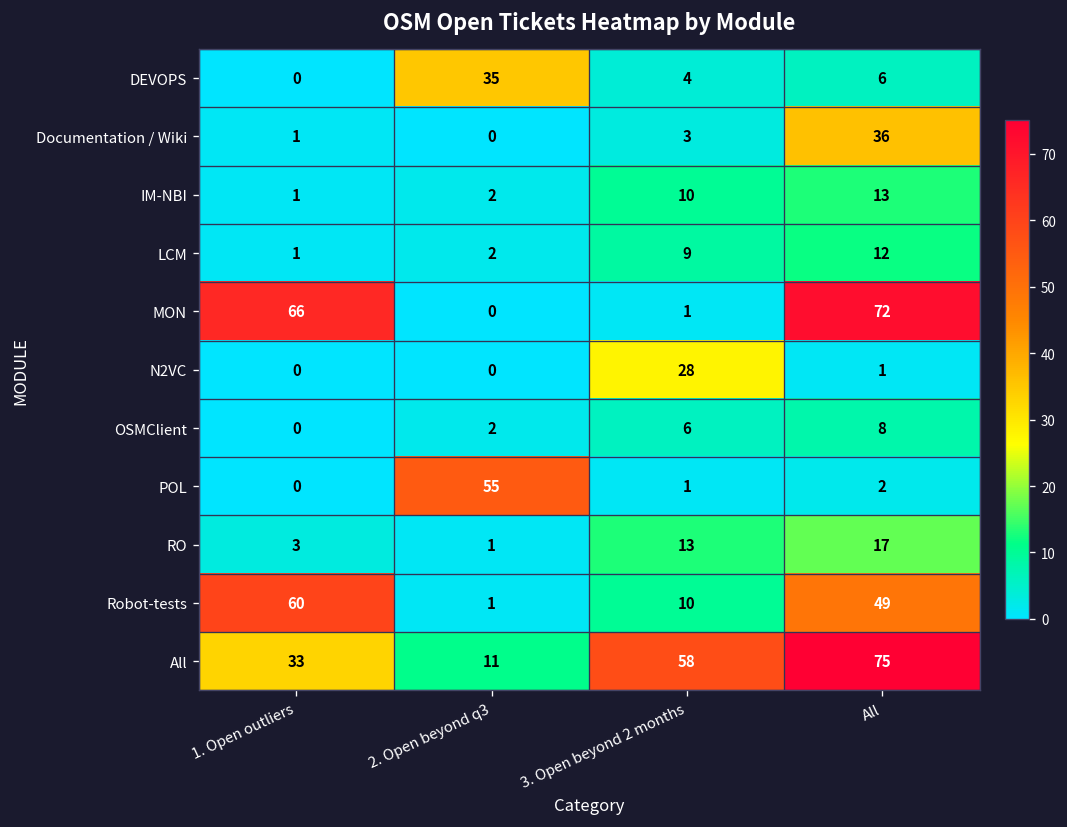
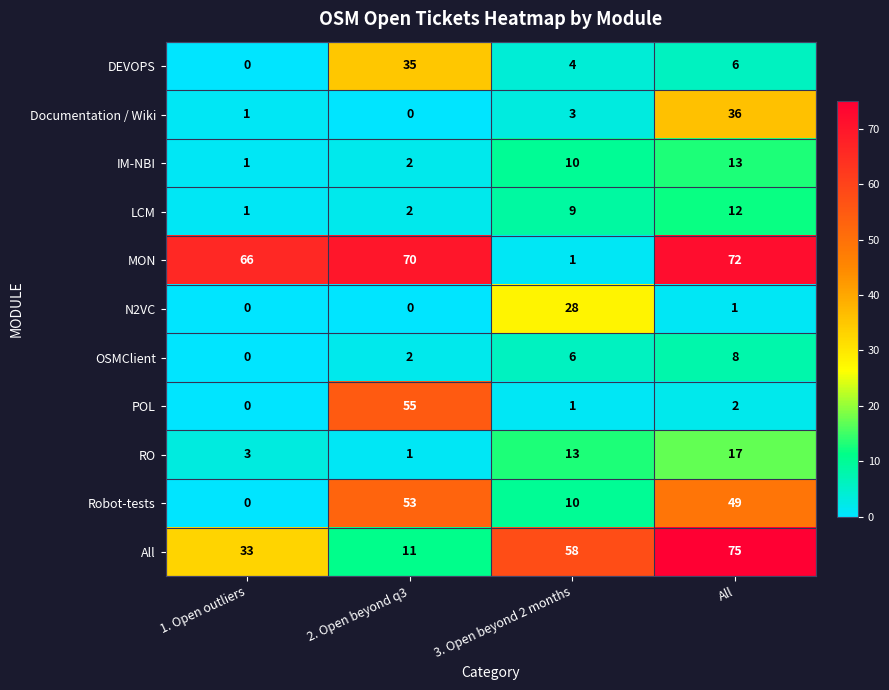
MON, 2. Open beyond q3: 0 -> 70
Robot-tests, 1. Open outliers: 60 -> 0
Robot-tests, 2. Open beyond q3: 1 -> 53
